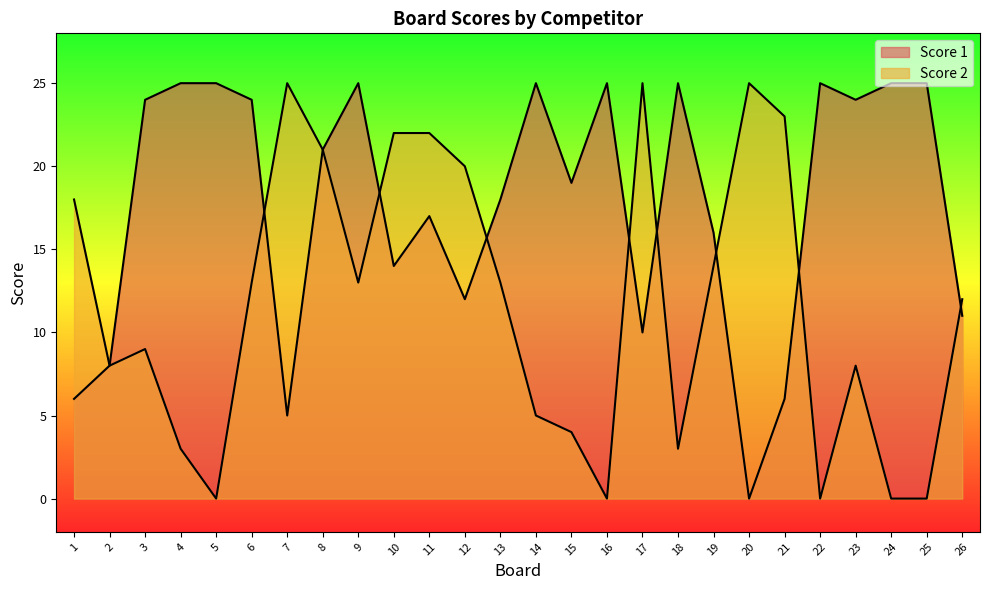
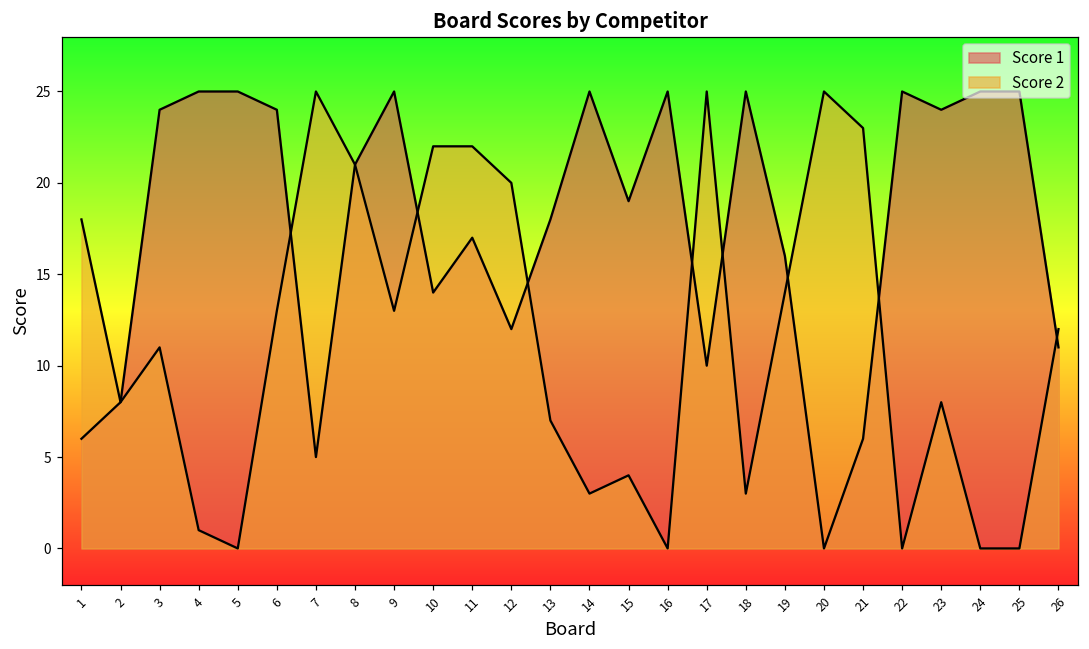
Score 2, 3: 9 -> 11
Score 2, 4: 3 -> 1
Score 2, 13: 13 -> 7
Score 2, 14: 5 -> 3
